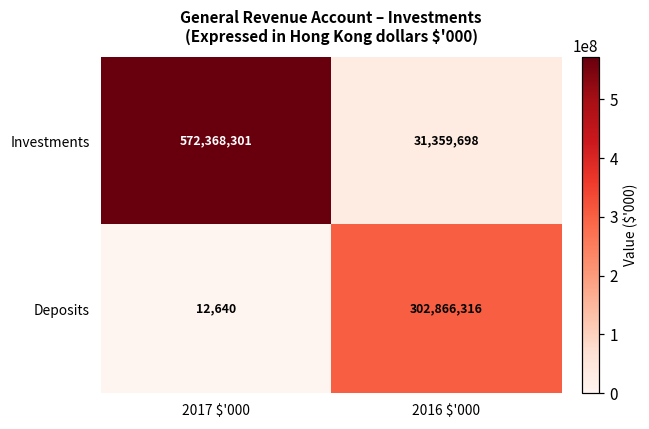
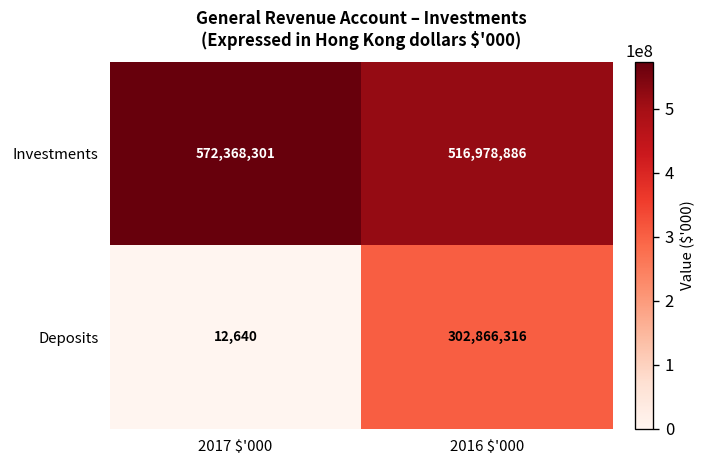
Investments, 2016 $'000: 31,359,698 -> 516,978,886
